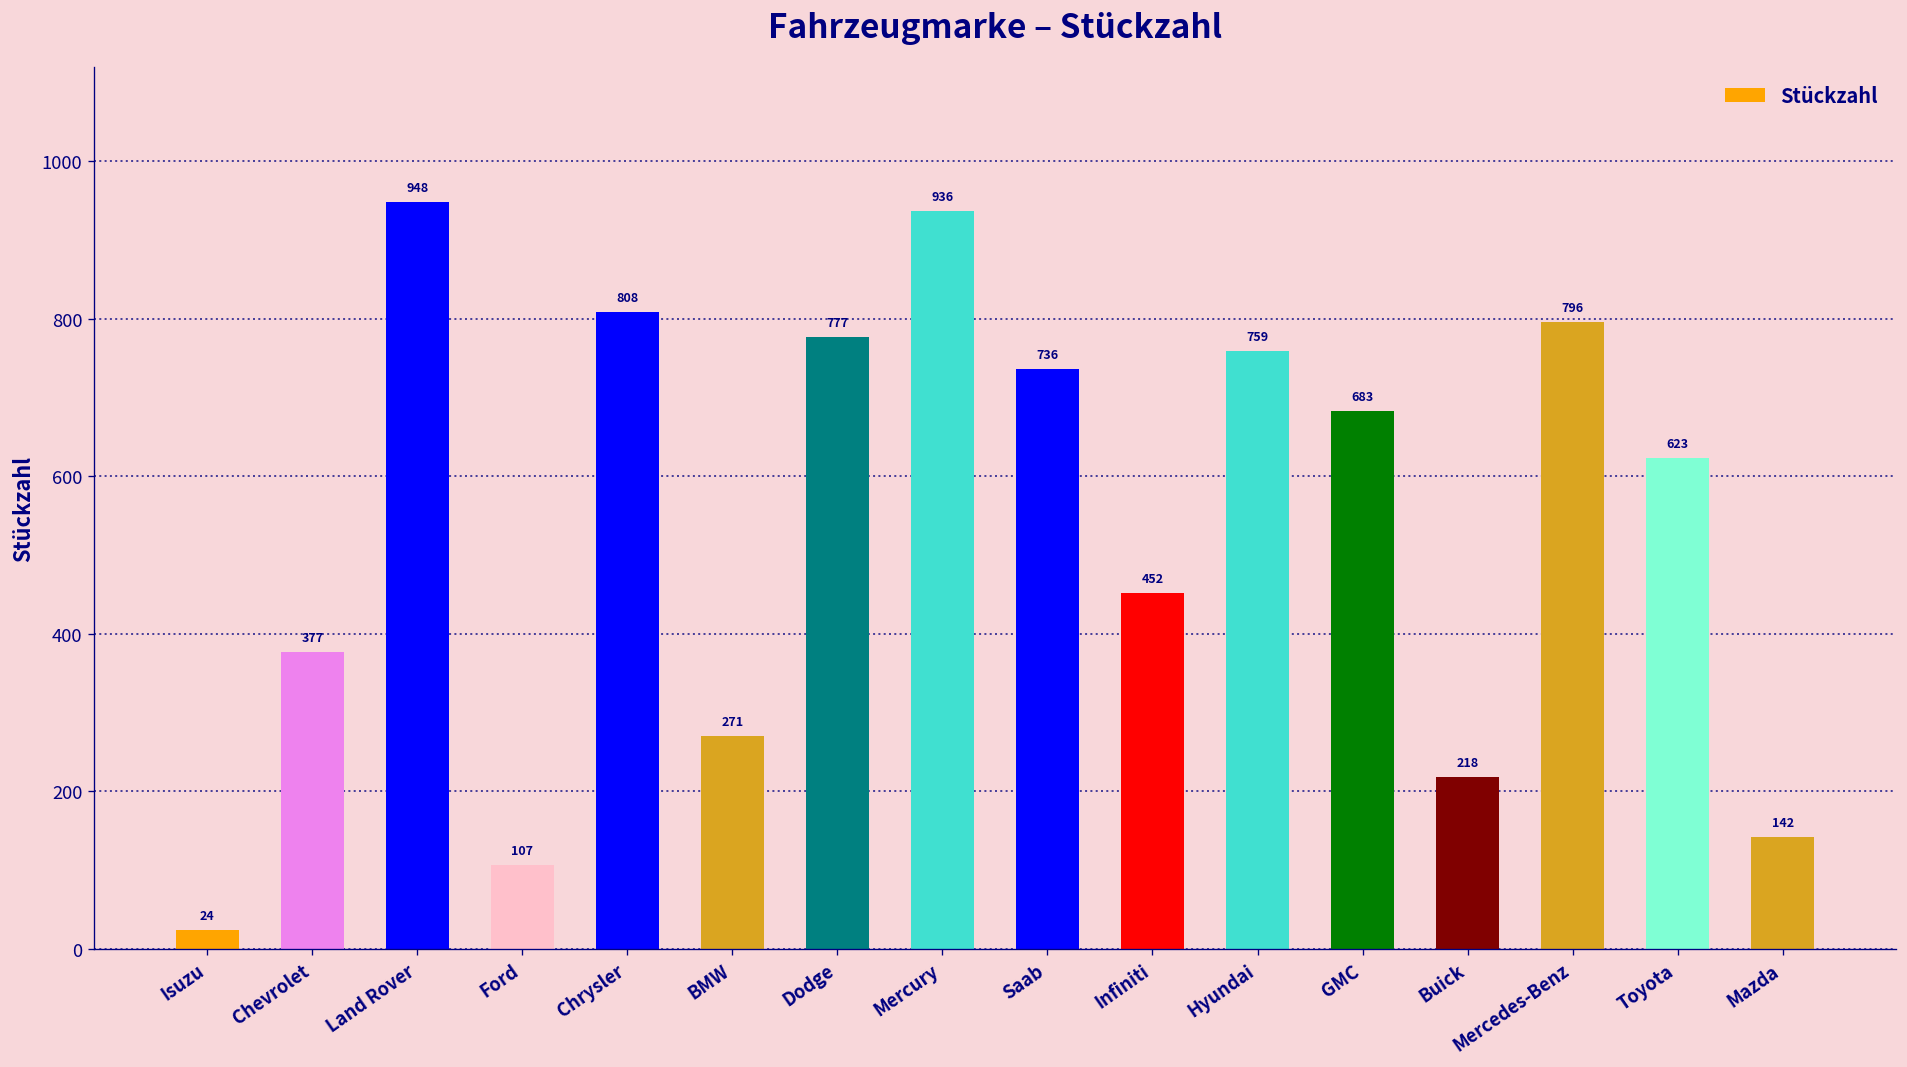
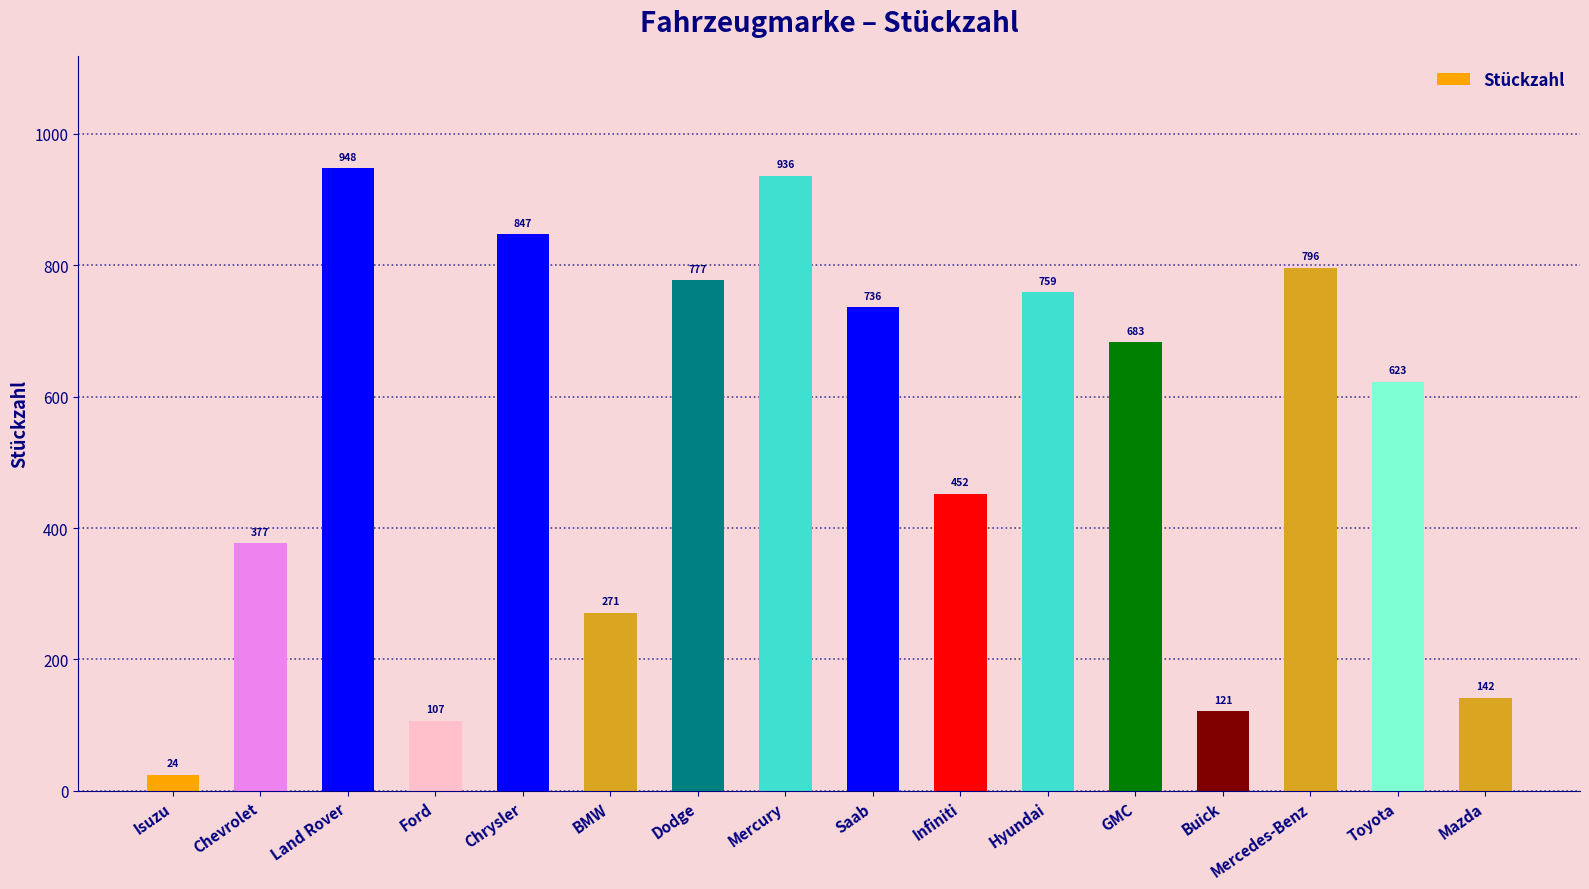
Chrysler: 808 -> 847
Buick: 218 -> 121
